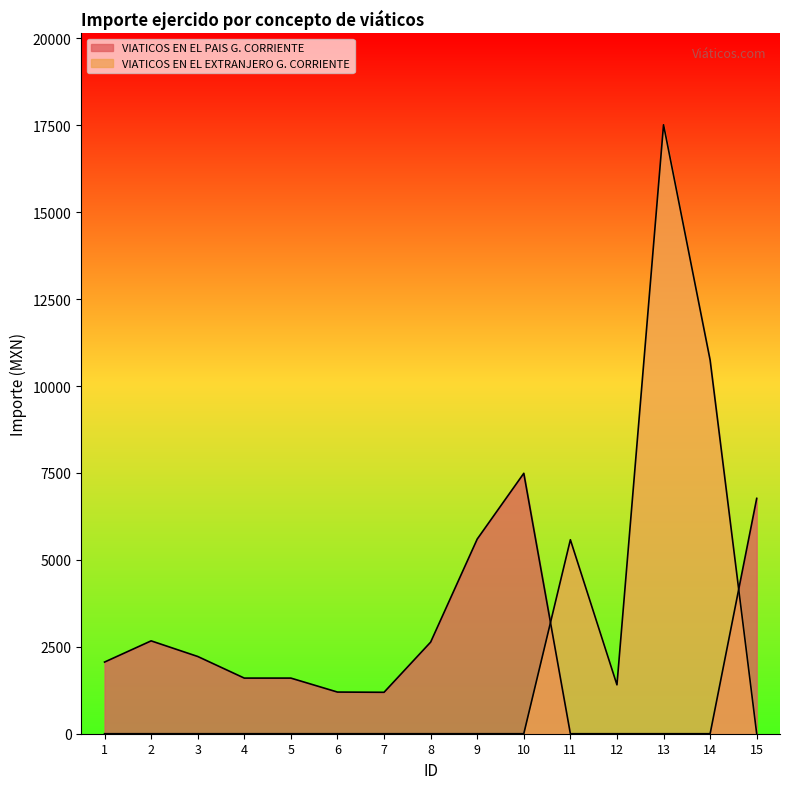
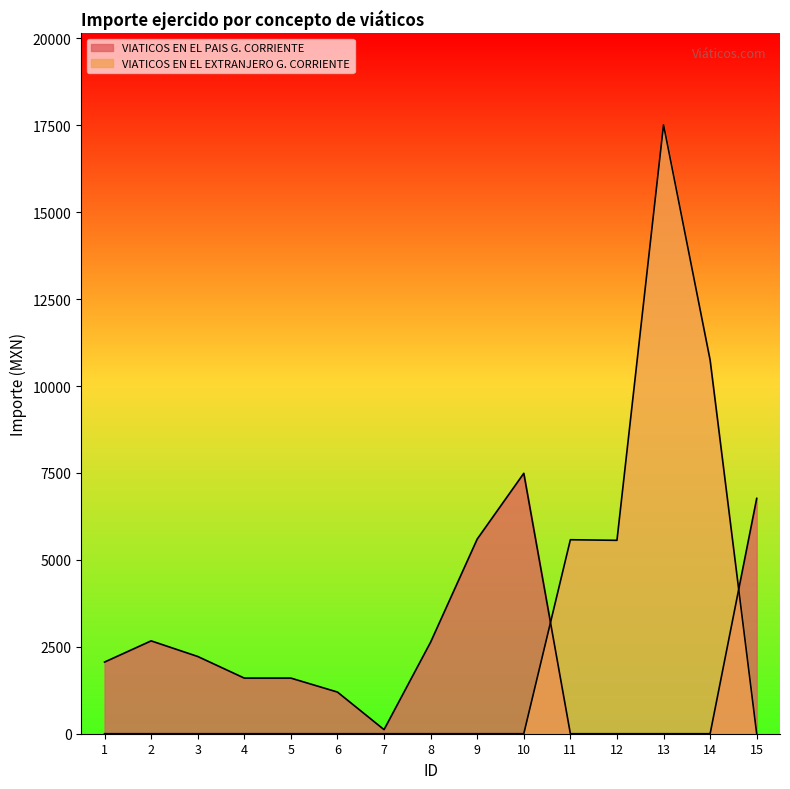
VIATICOS EN EL PAIS G. CORRIENTE, 7: 1200 -> 100
VIATICOS EN EL EXTRANJERO G. CORRIENTE, 12: 1400 -> 5600
